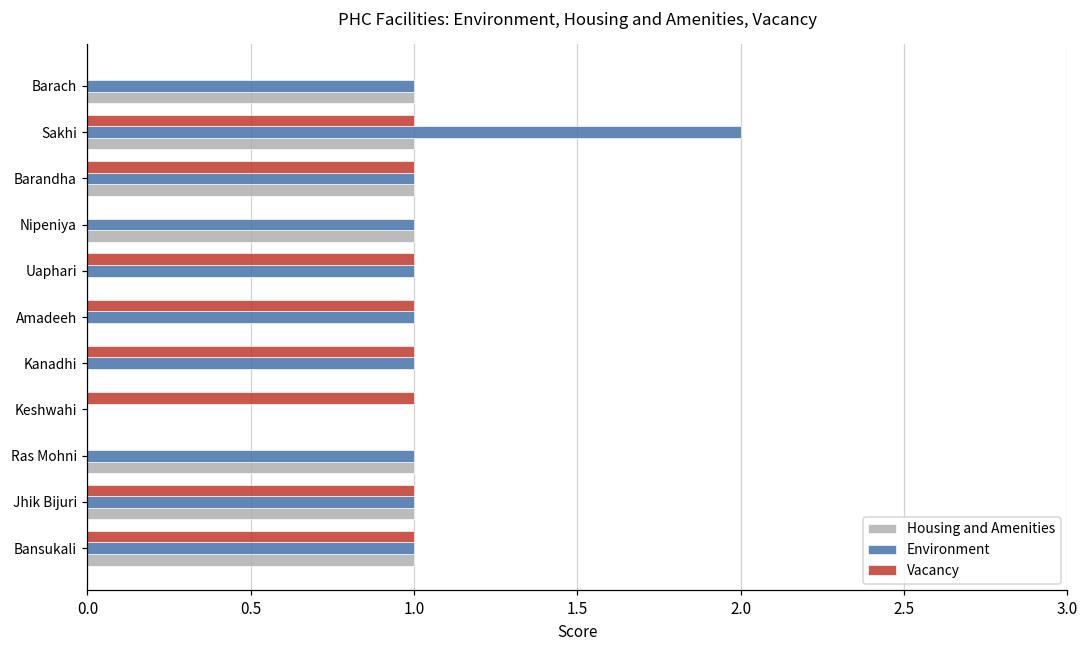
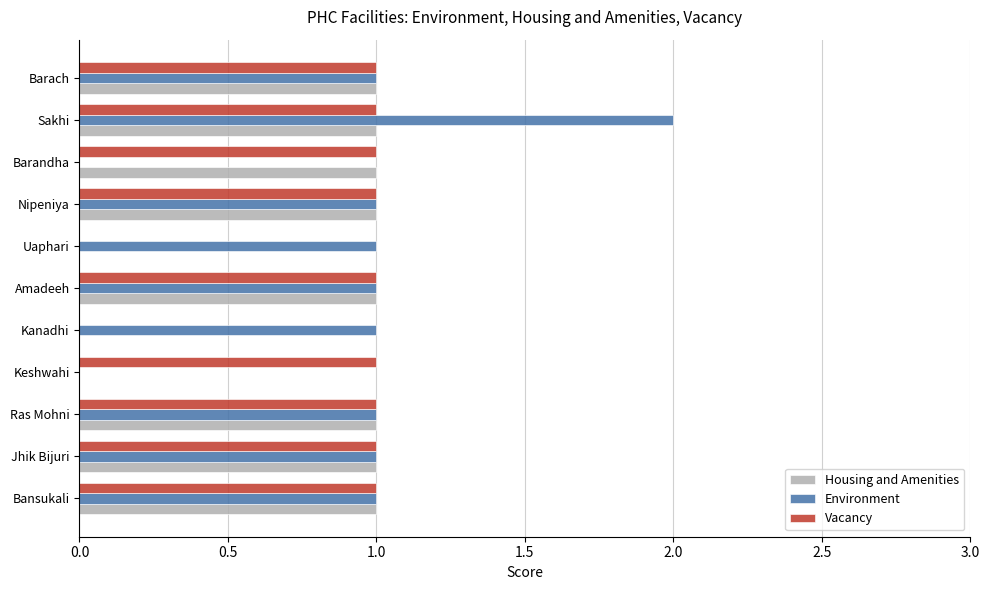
Vacancy, Barach: 0 -> 1
Environment, Barandha: 1 -> 0
Vacancy, Nipeniya: 0 -> 1
Vacancy, Uaphari: 1 -> 0
Housing and Amenities, Amadeeh: 0 -> 1
Vacancy, Kanadhi: 1 -> 0
Vacancy, Ras Mohni: 0 -> 1
